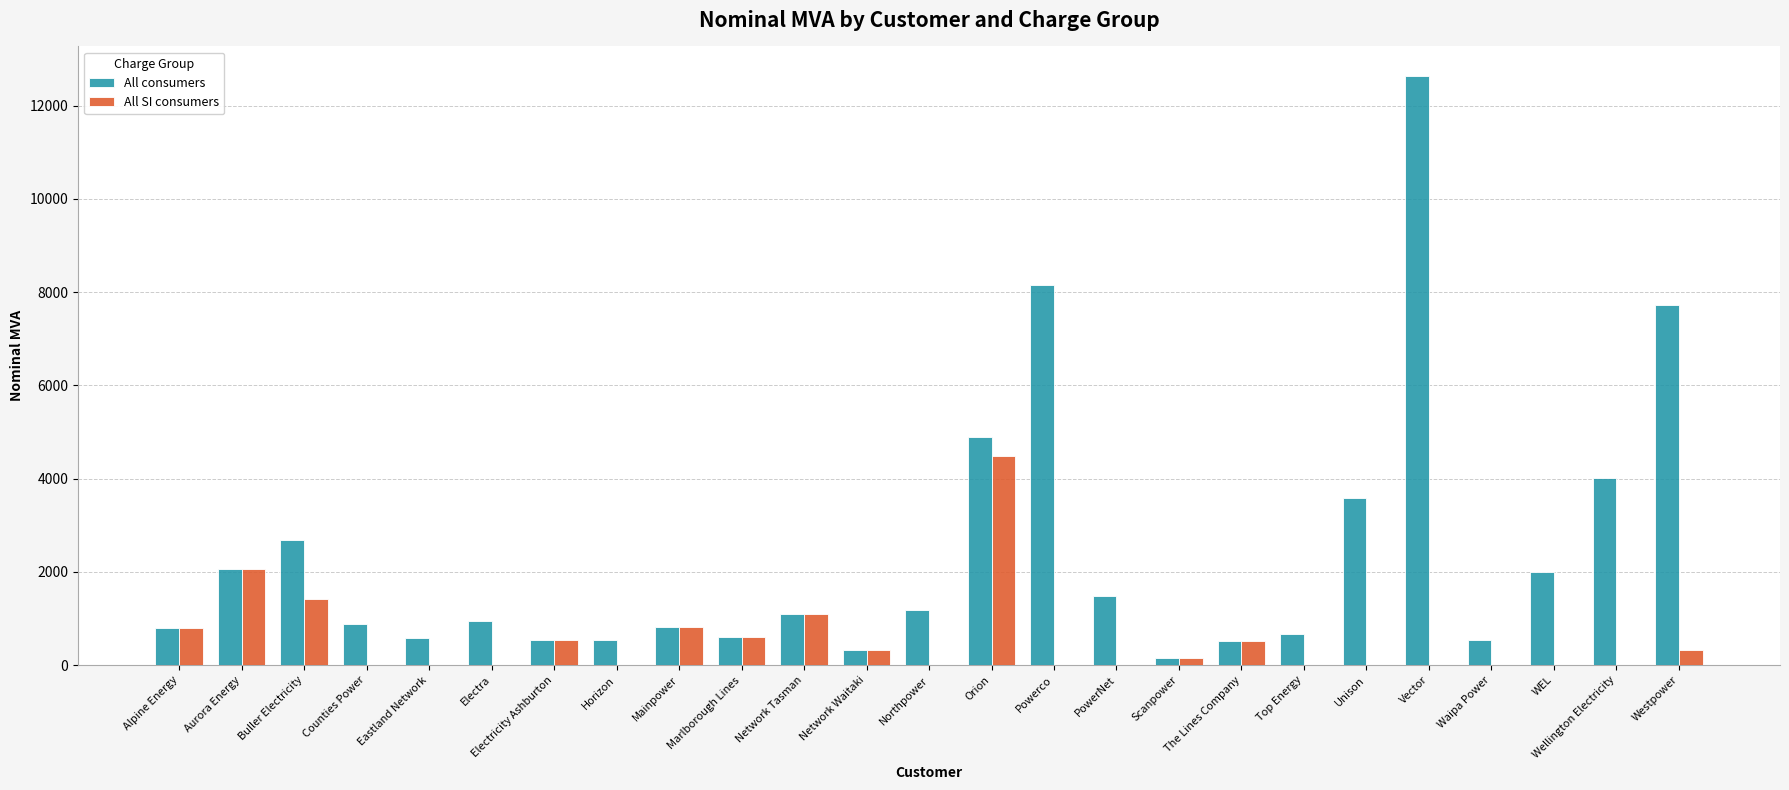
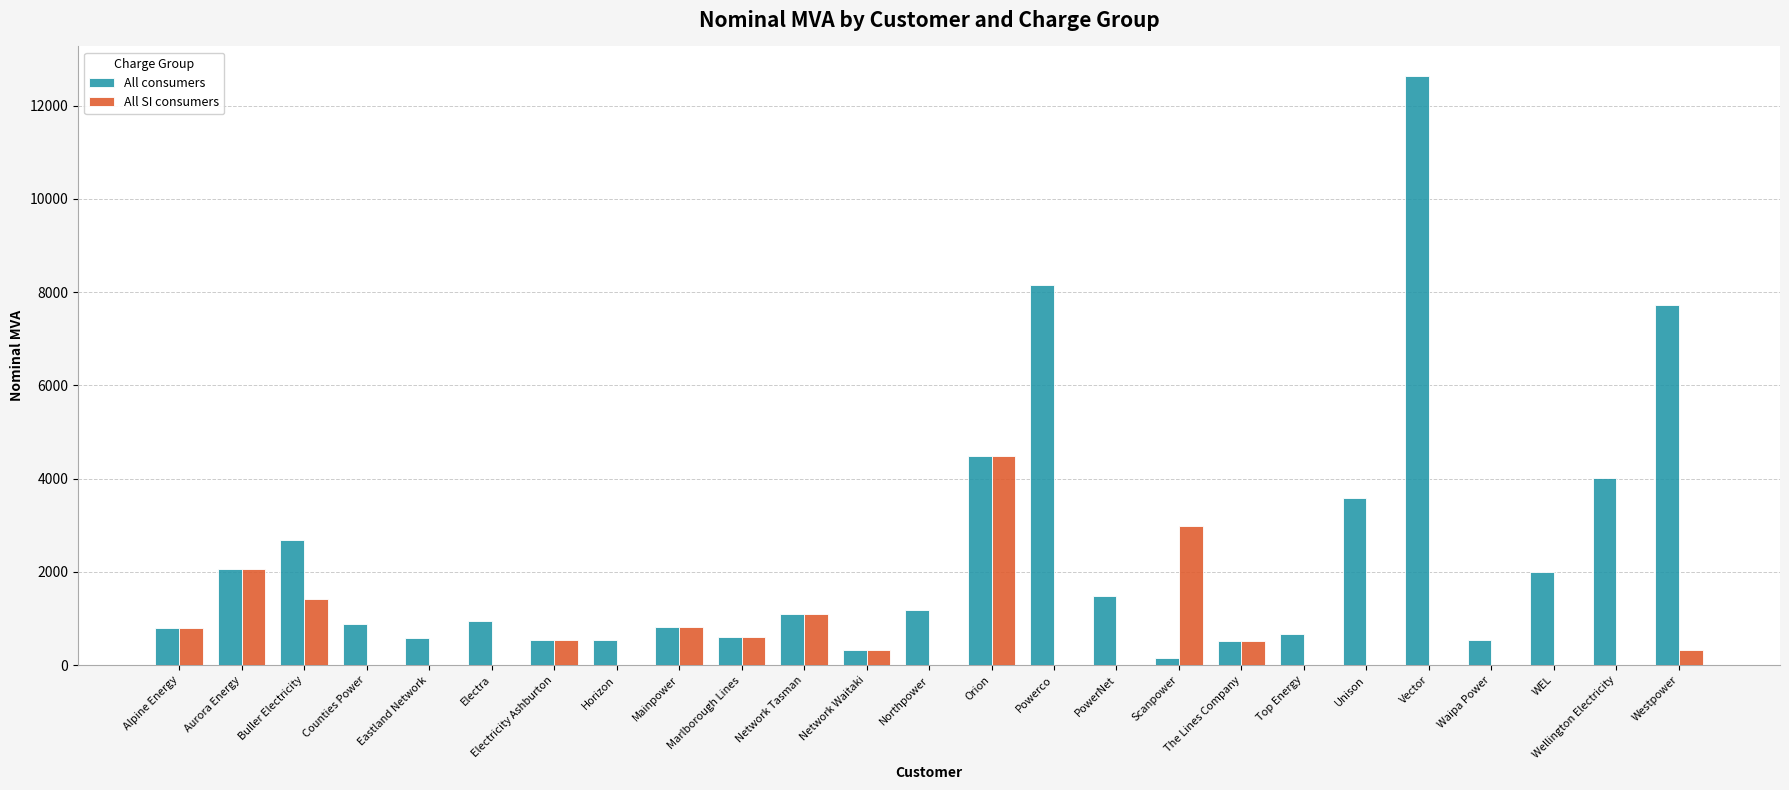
All consumers, Orion: 4900 -> 4500
All SI consumers, Scanpower: 100 -> 3000
